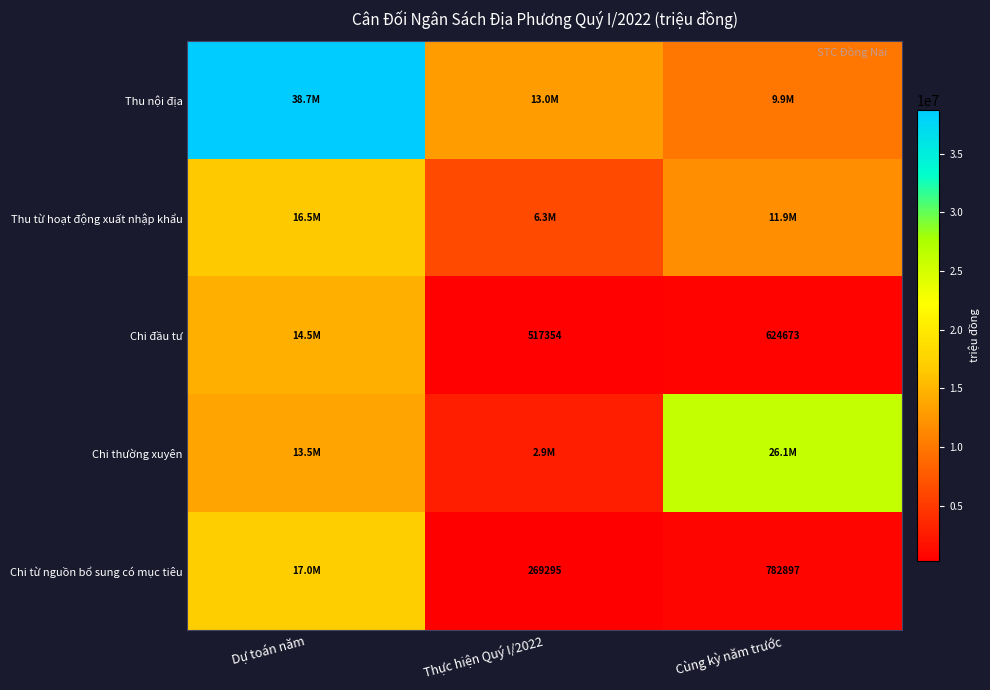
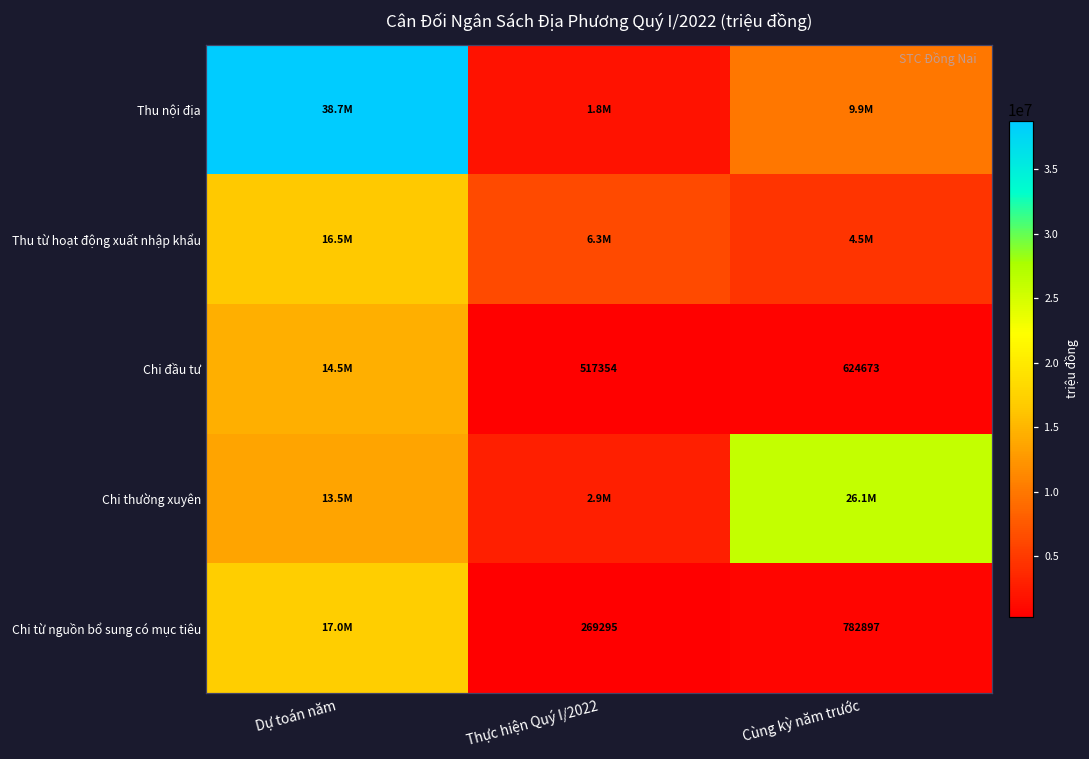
Thu nội địa, Thực hiện Quý I/2022: 13.0M -> 1.8M
Thu từ hoạt động xuất nhập khẩu, Cùng kỳ năm trước: 11.9M -> 4.5M
